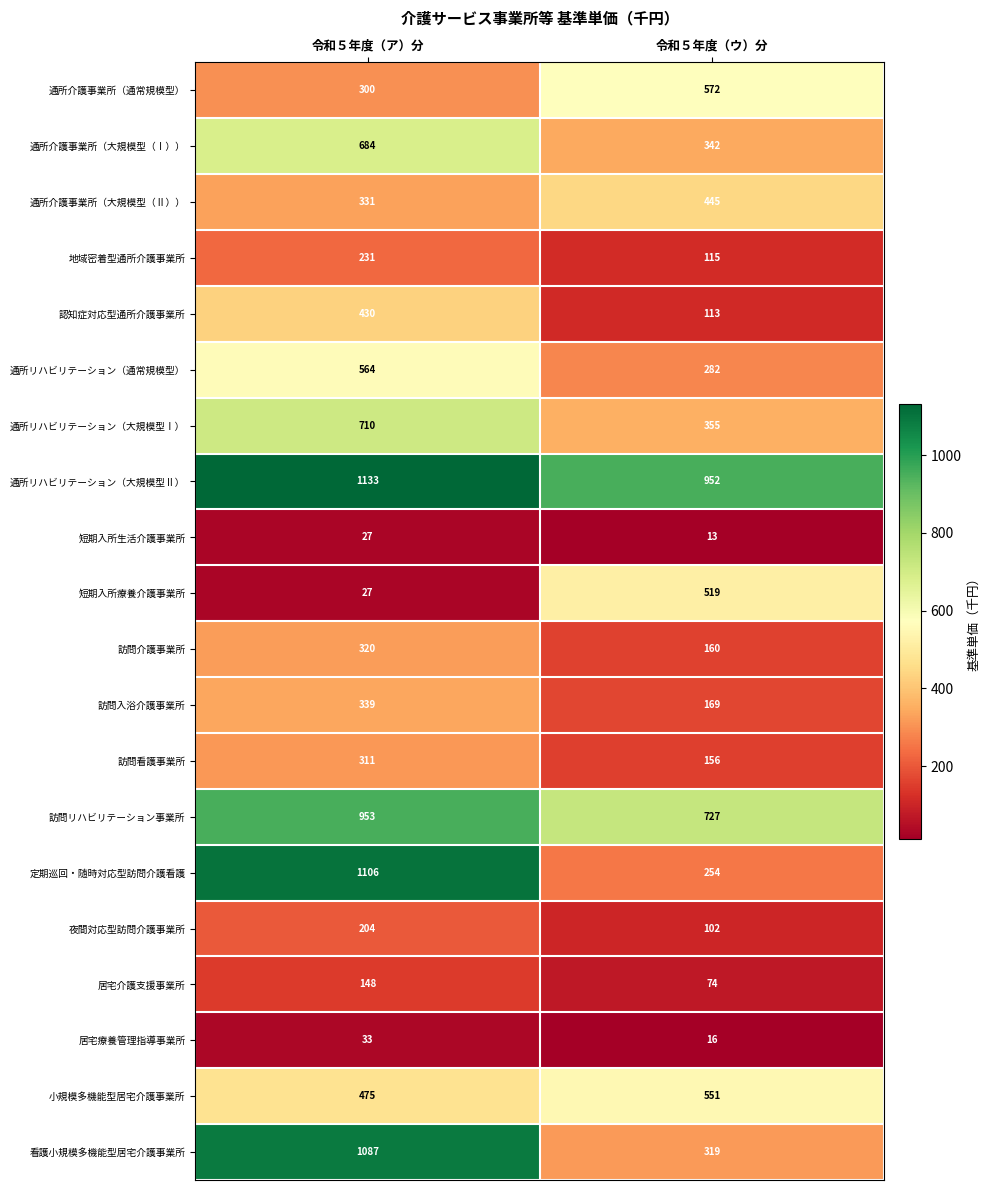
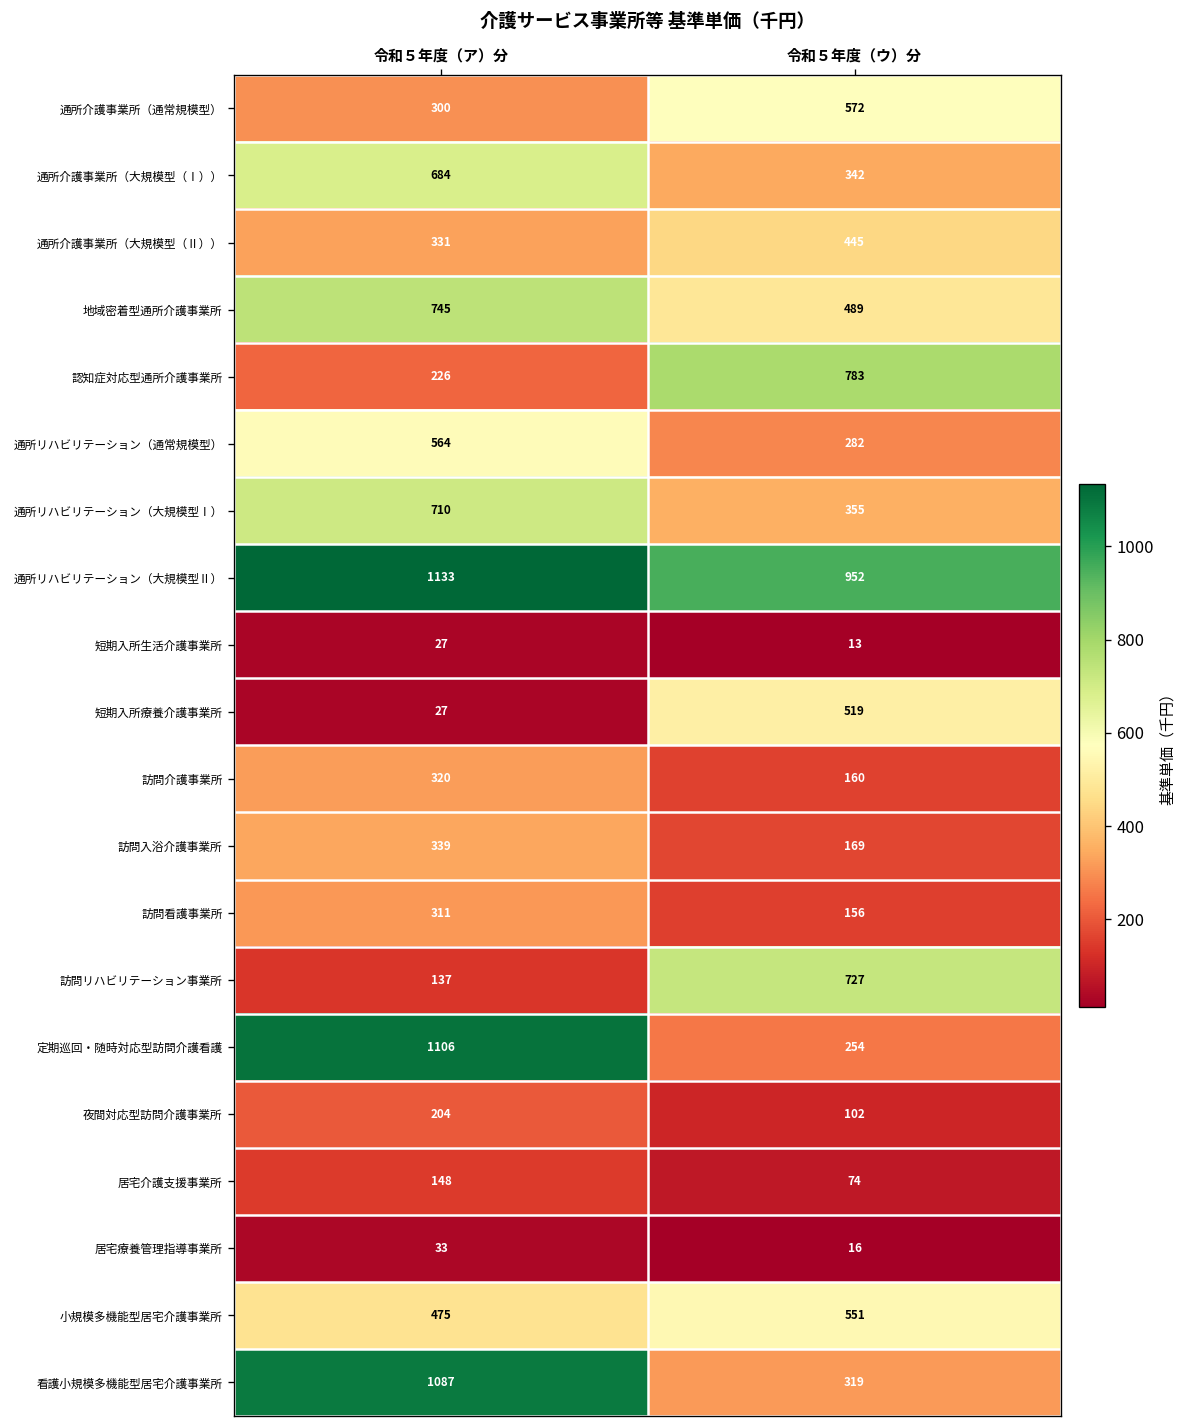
地域密着型通所介護事業所, 令和５年度（ア）分: 231 -> 745
地域密着型通所介護事業所, 令和５年度（ウ）分: 115 -> 489
認知症対応型通所介護事業所, 令和５年度（ア）分: 430 -> 226
認知症対応型通所介護事業所, 令和５年度（ウ）分: 113 -> 783
訪問リハビリテーション事業所, 令和５年度（ア）分: 953 -> 137
